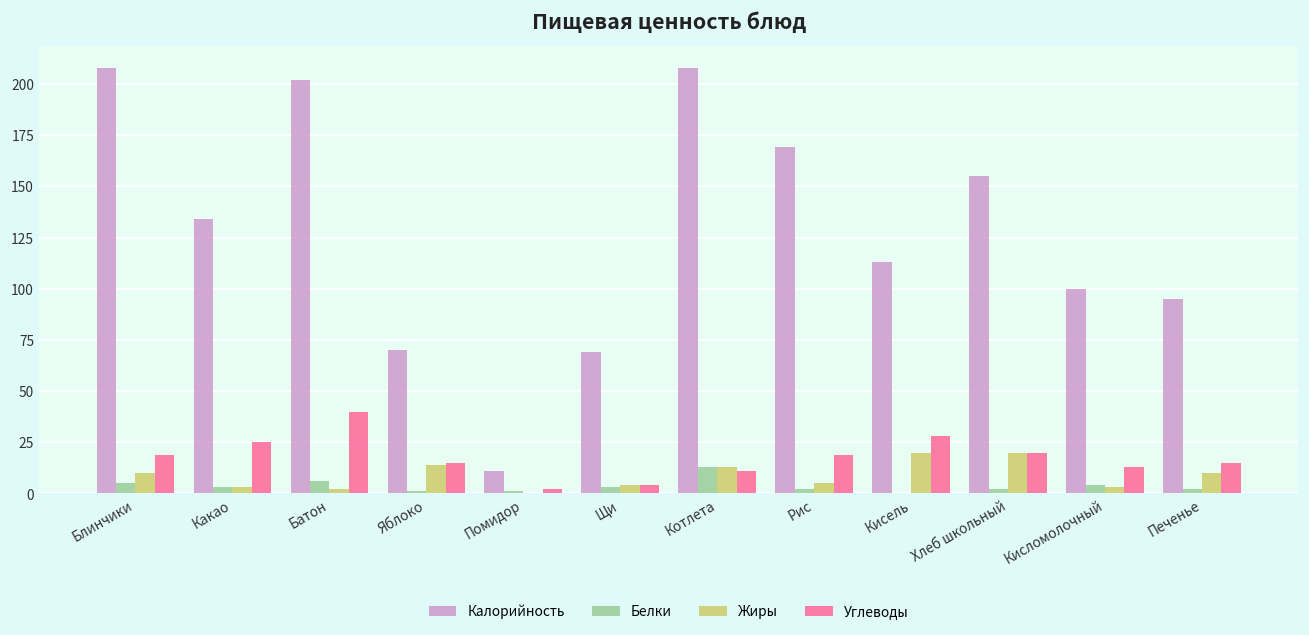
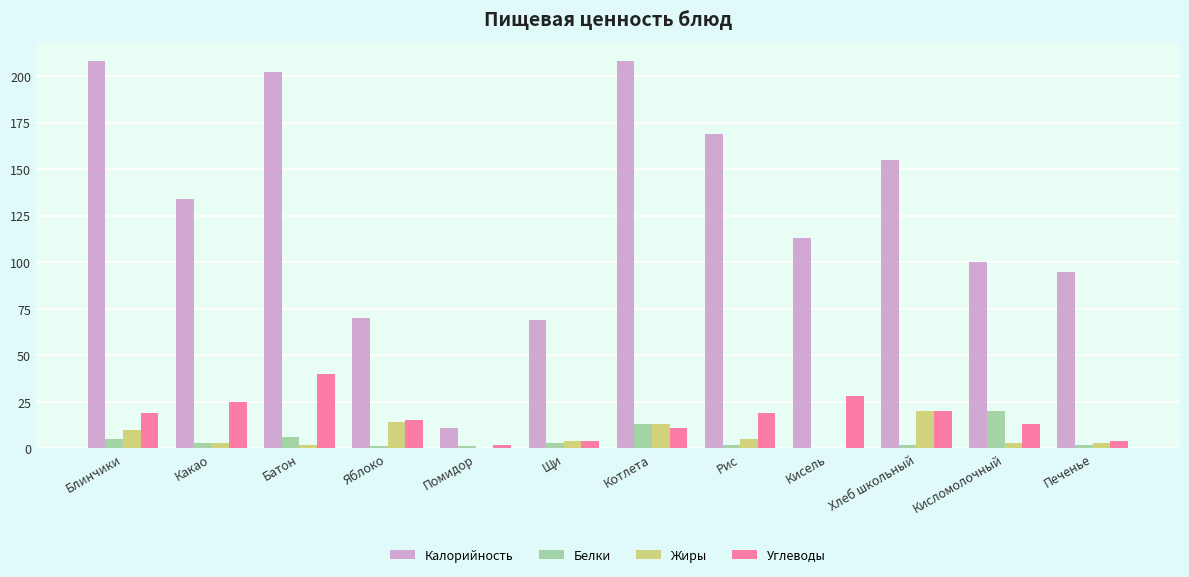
Жиры, Кисель: 20 -> 0
Белки, Кисломолочный: 4 -> 20
Жиры, Печенье: 10 -> 3
Углеводы, Печенье: 15 -> 4
